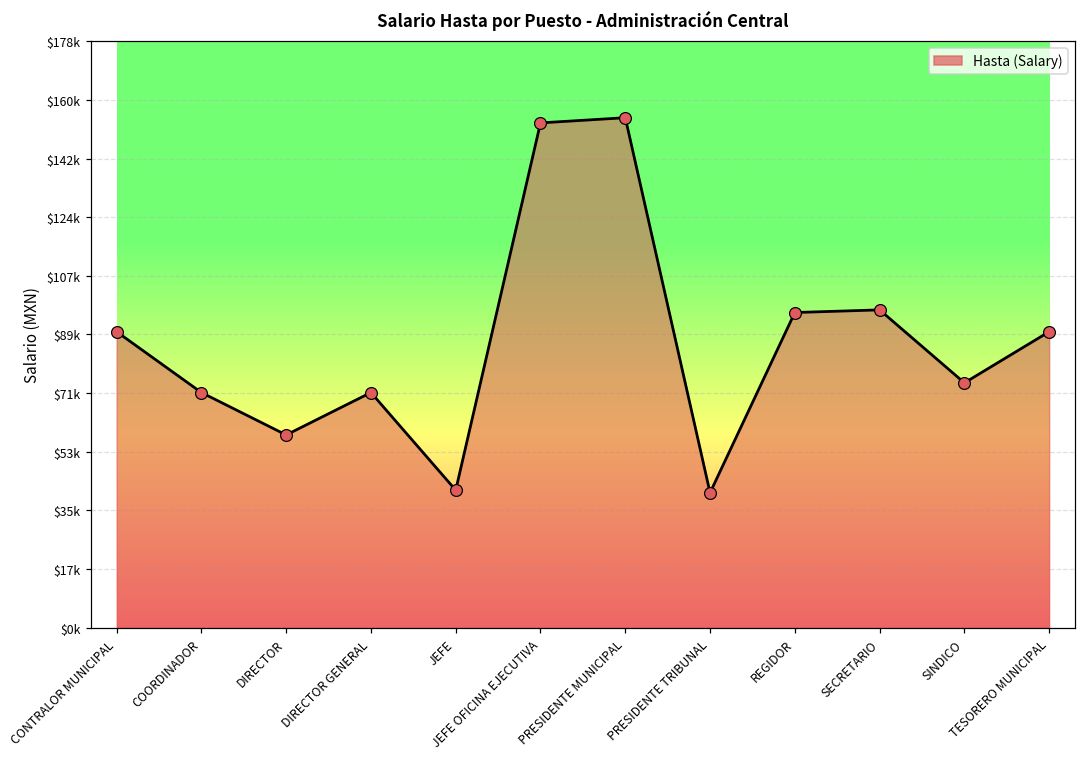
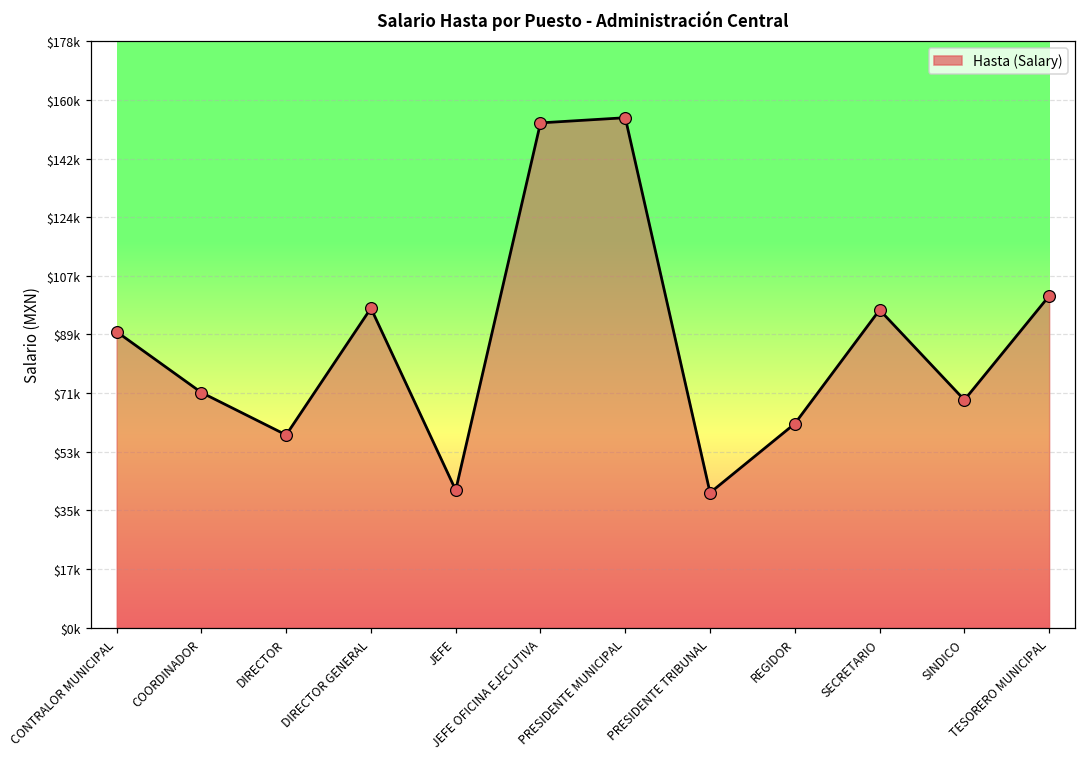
DIRECTOR GENERAL: $72000 -> $97000
REGIDOR: $96000 -> $62000
SINDICO: $74000 -> $69000
TESORERO MUNICIPAL: $90000 -> $101000
